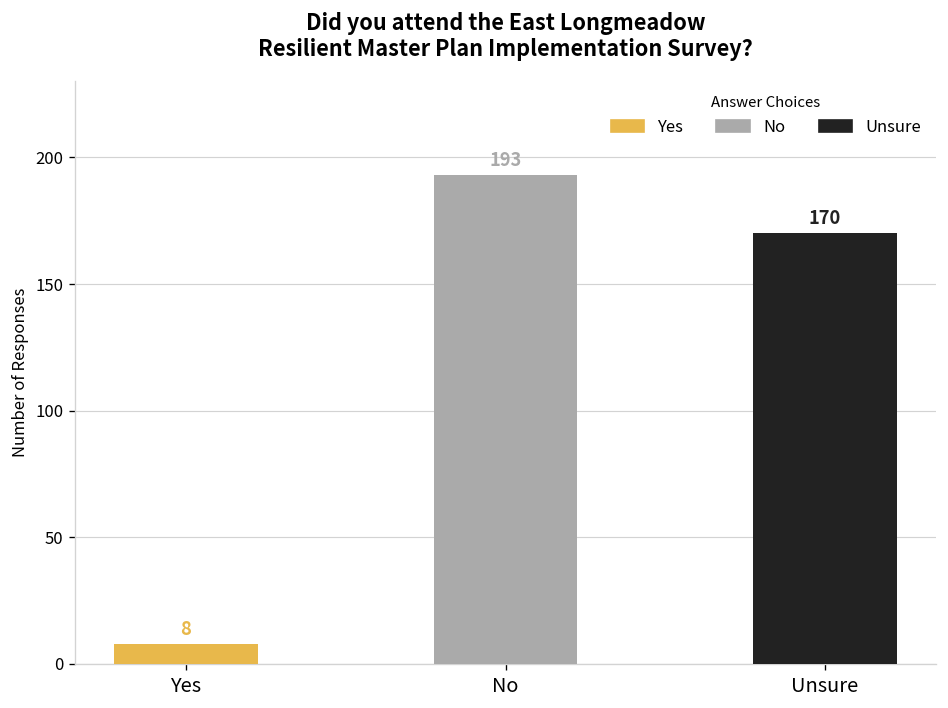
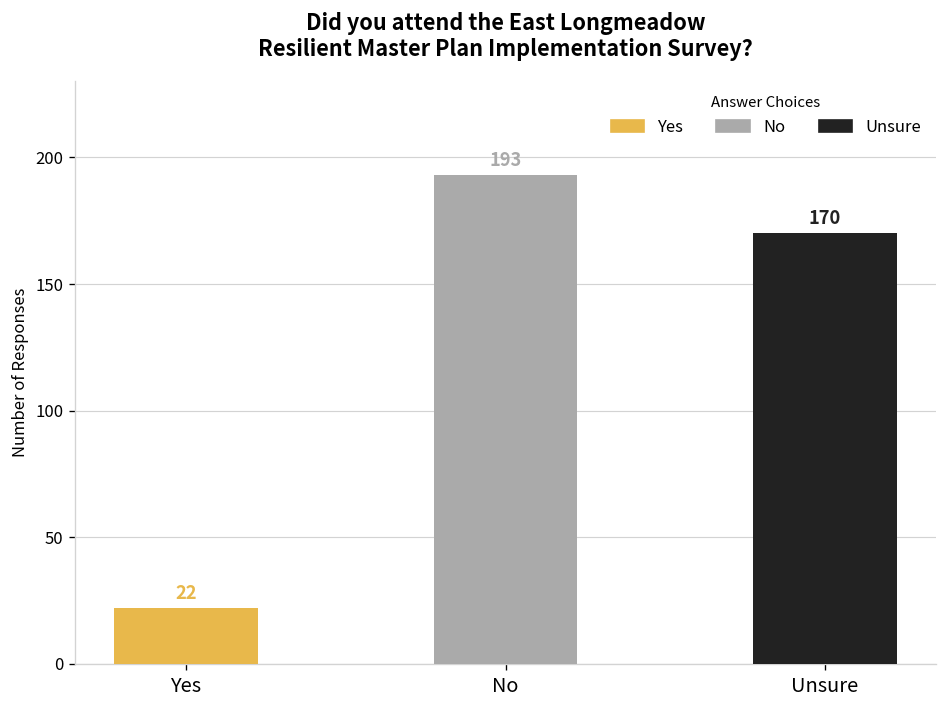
Yes: 8 -> 22
